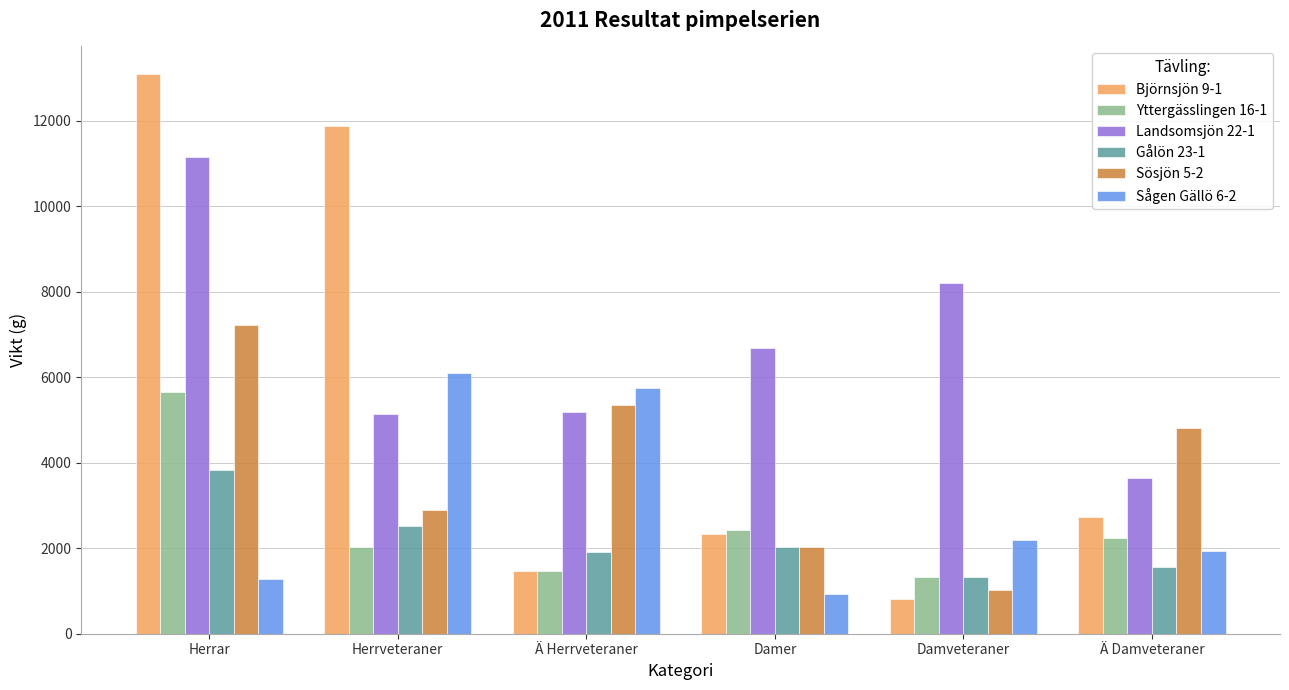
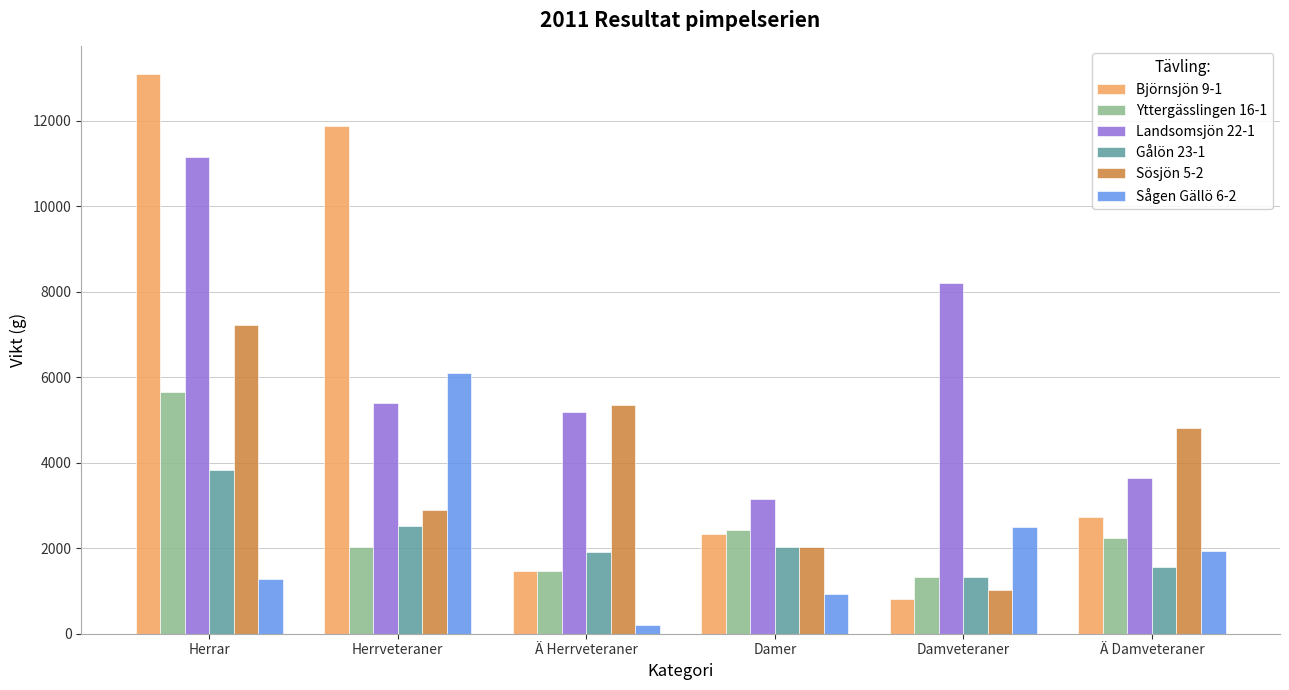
Landsomsjön 22-1, Herrveteraner: 5100 -> 5400
Sågen Gällö 6-2, Ä Herrveteraner: 5700 -> 200
Landsomsjön 22-1, Damer: 6700 -> 3200
Sågen Gällö 6-2, Damveteraner: 2200 -> 2500
